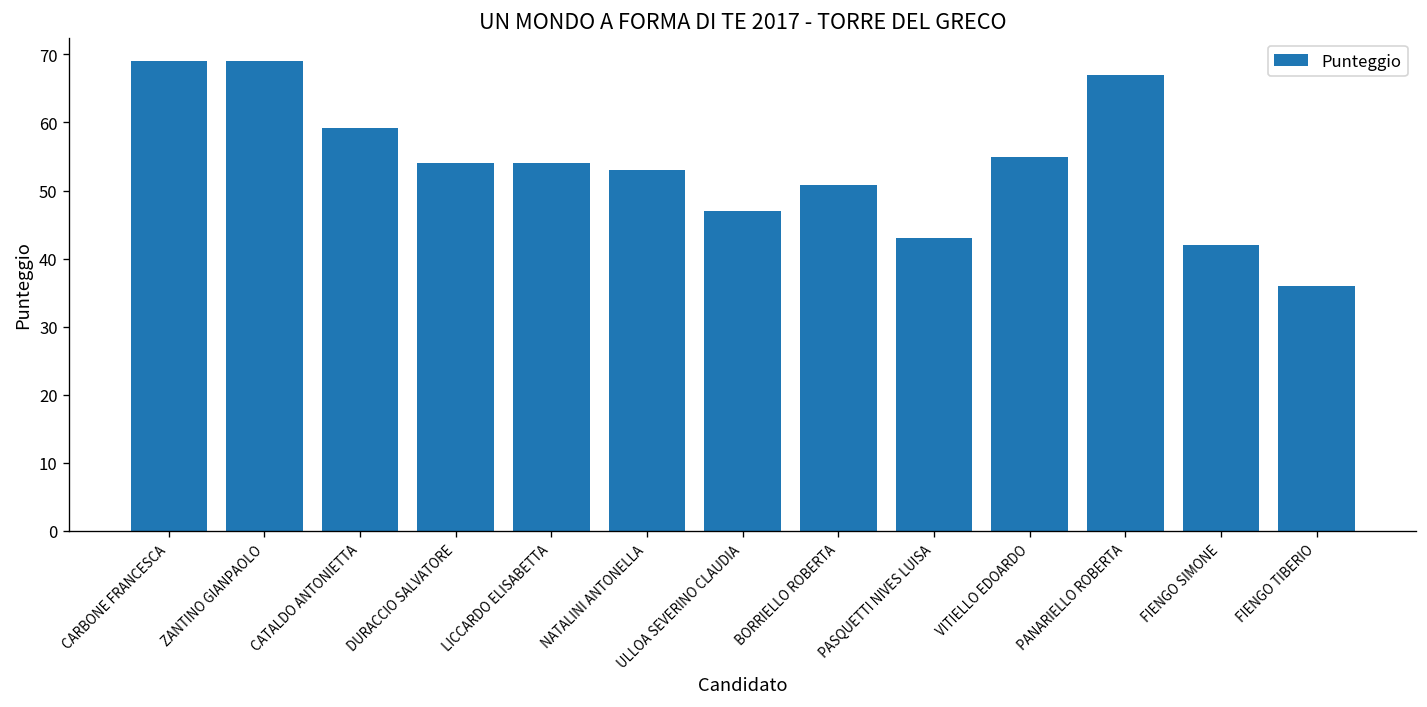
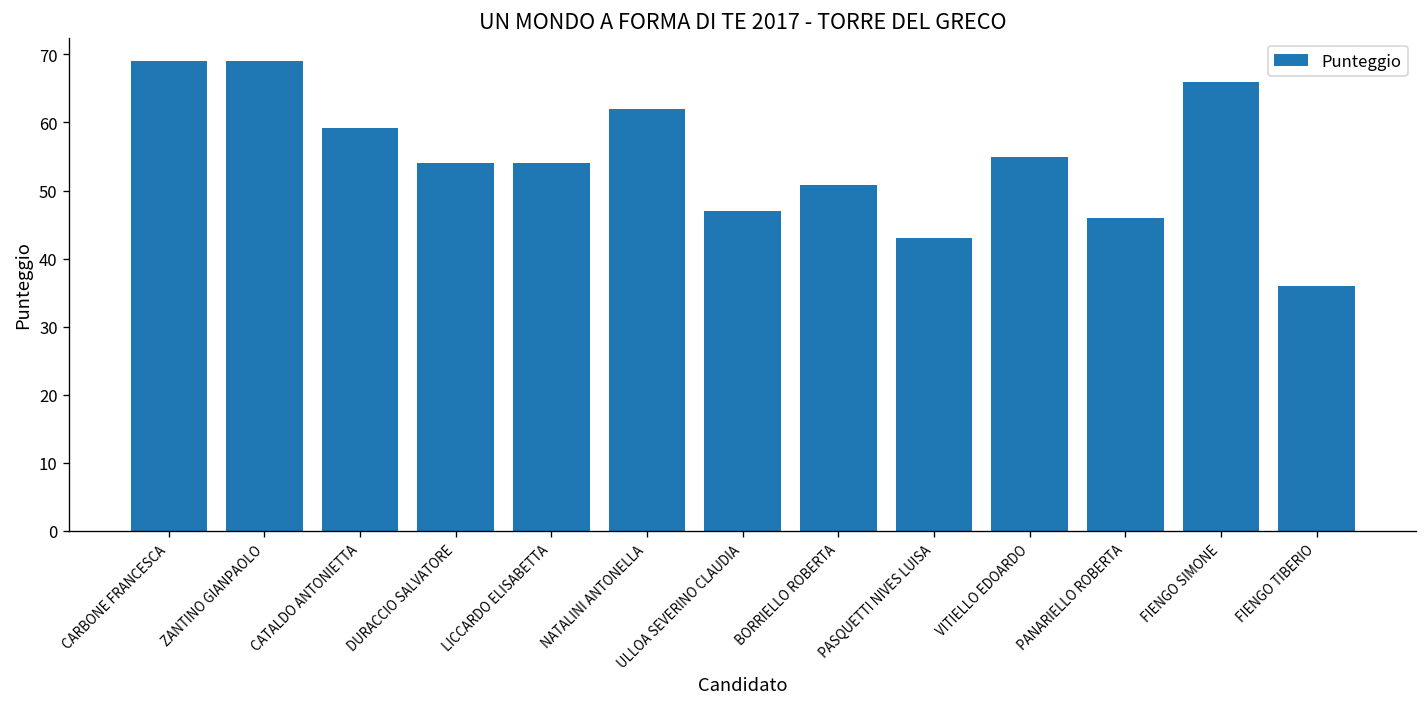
NATALINI ANTONELLA: 53 -> 62
PANARIELLO ROBERTA: 67 -> 46
FIENGO SIMONE: 42 -> 66
